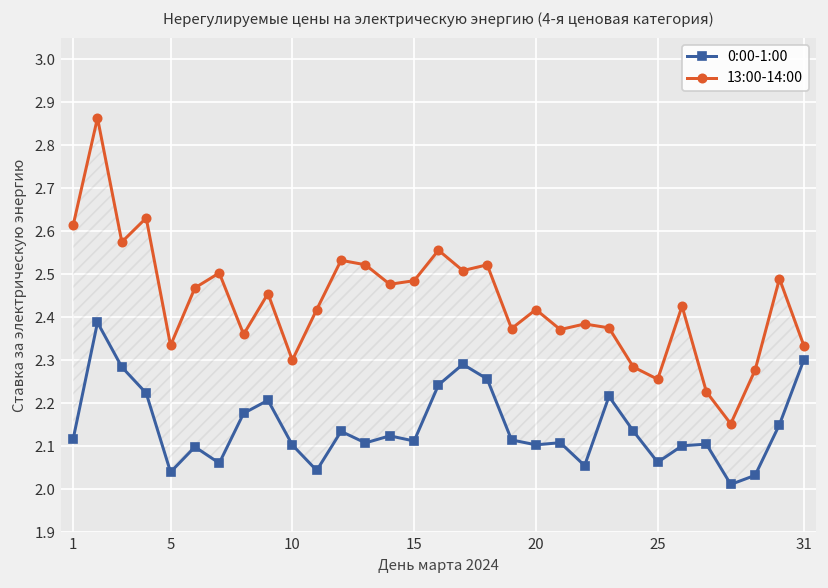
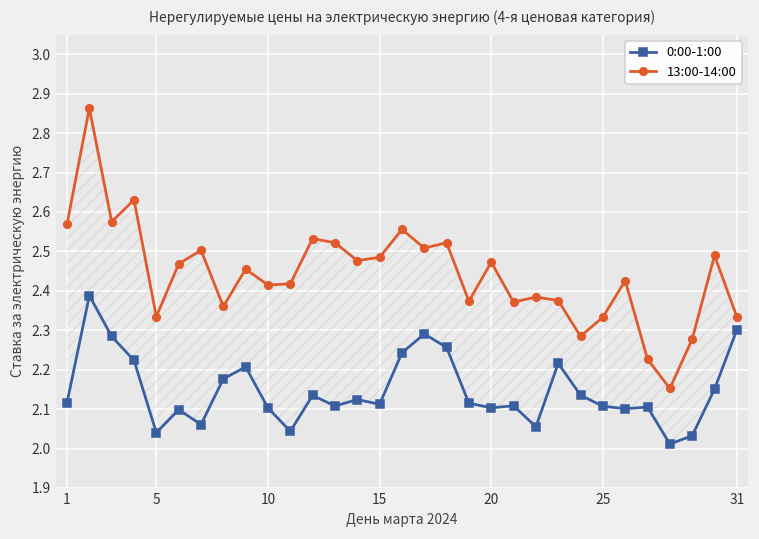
13:00-14:00, 1: 2.61 -> 2.57
13:00-14:00, 10: 2.30 -> 2.41
13:00-14:00, 20: 2.42 -> 2.47
0:00-1:00, 25: 2.06 -> 2.11
13:00-14:00, 25: 2.26 -> 2.33
